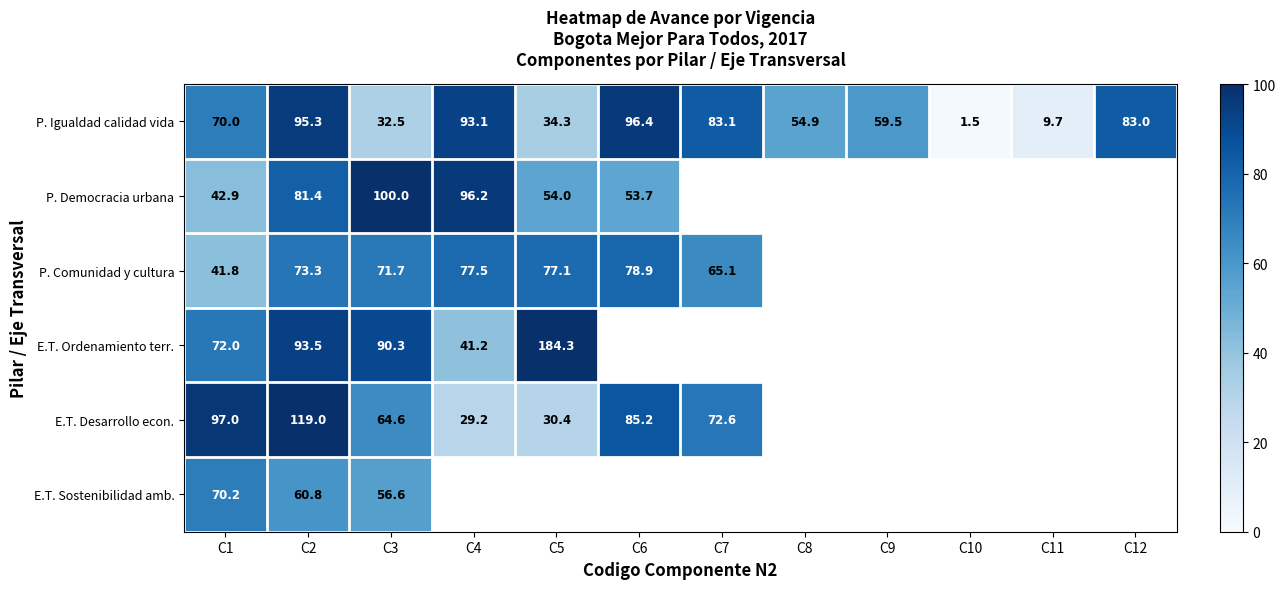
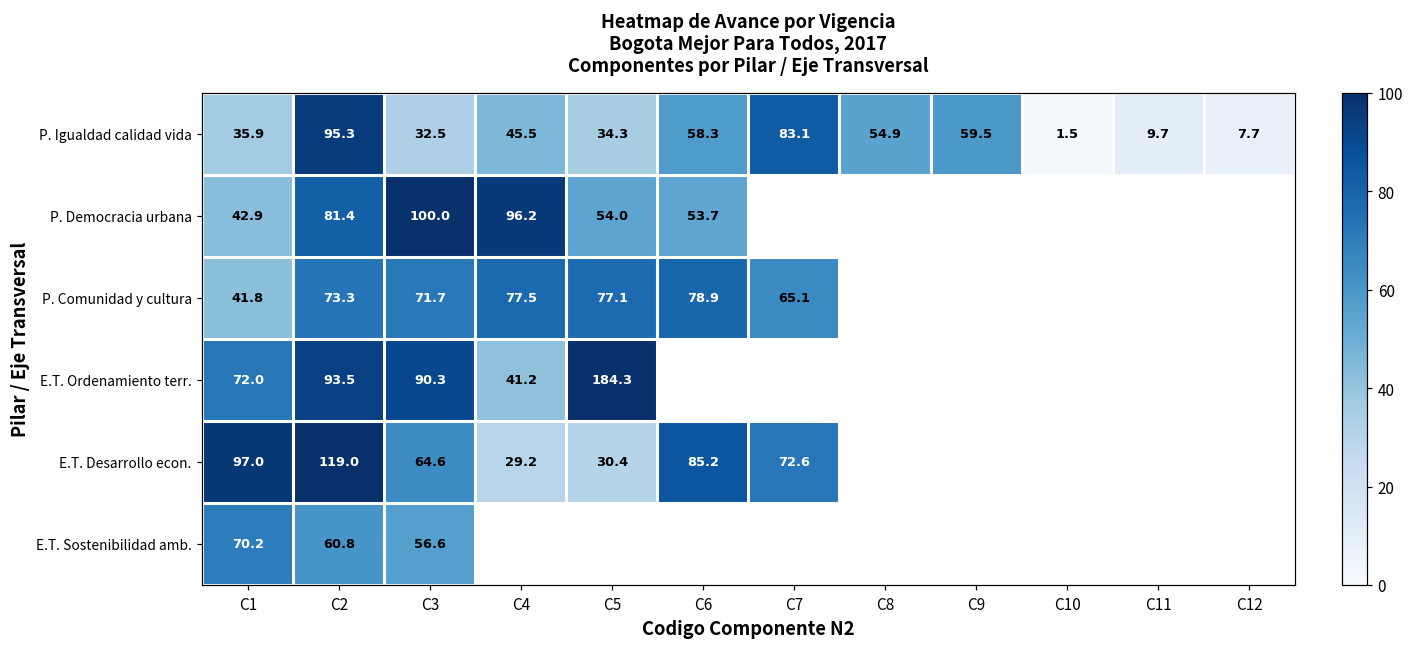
P. Igualdad calidad vida, C1: 70.0 -> 35.9
P. Igualdad calidad vida, C4: 93.1 -> 45.5
P. Igualdad calidad vida, C6: 96.4 -> 58.3
P. Igualdad calidad vida, C12: 83.0 -> 7.7
